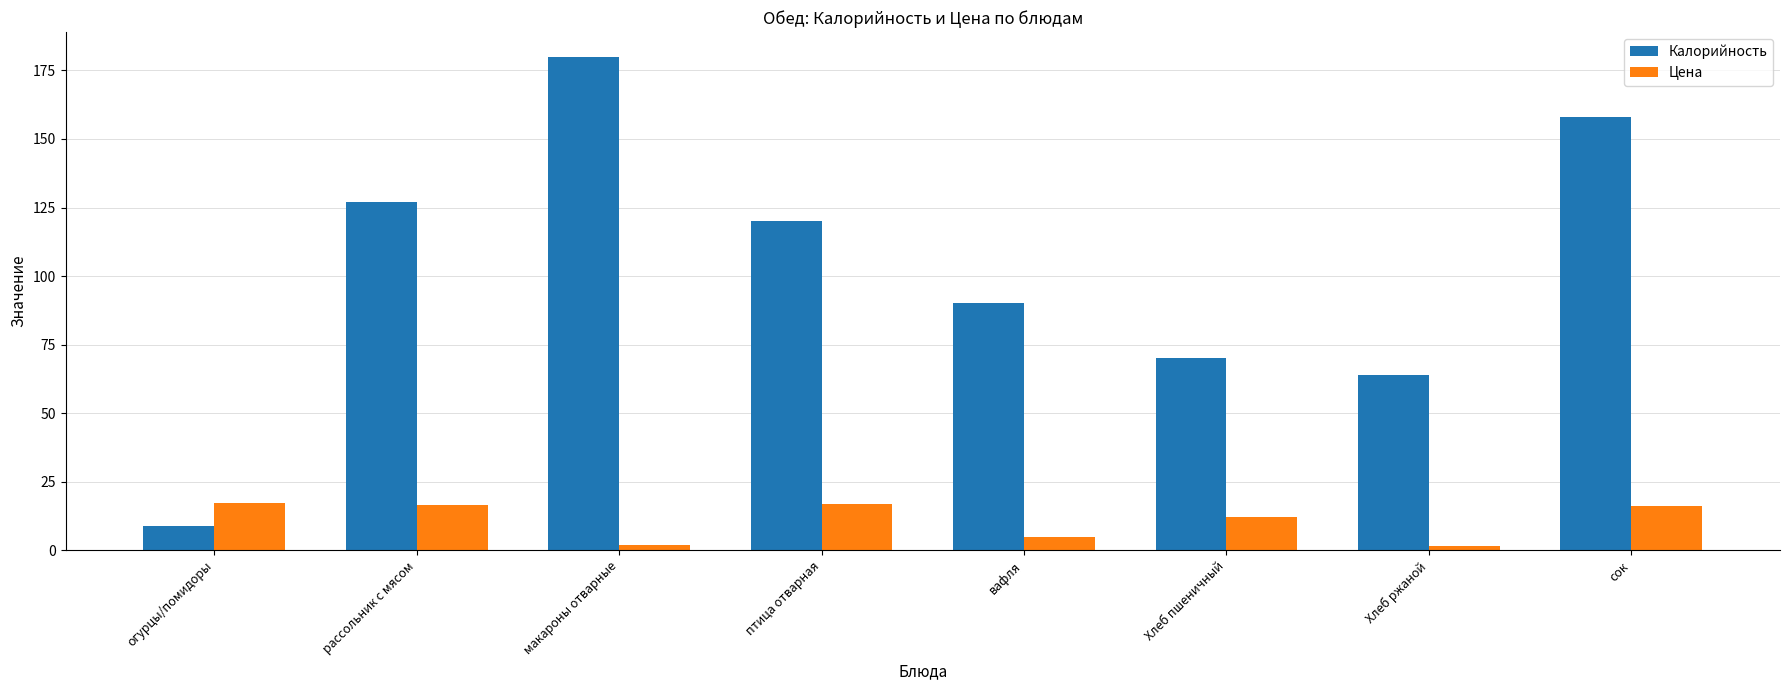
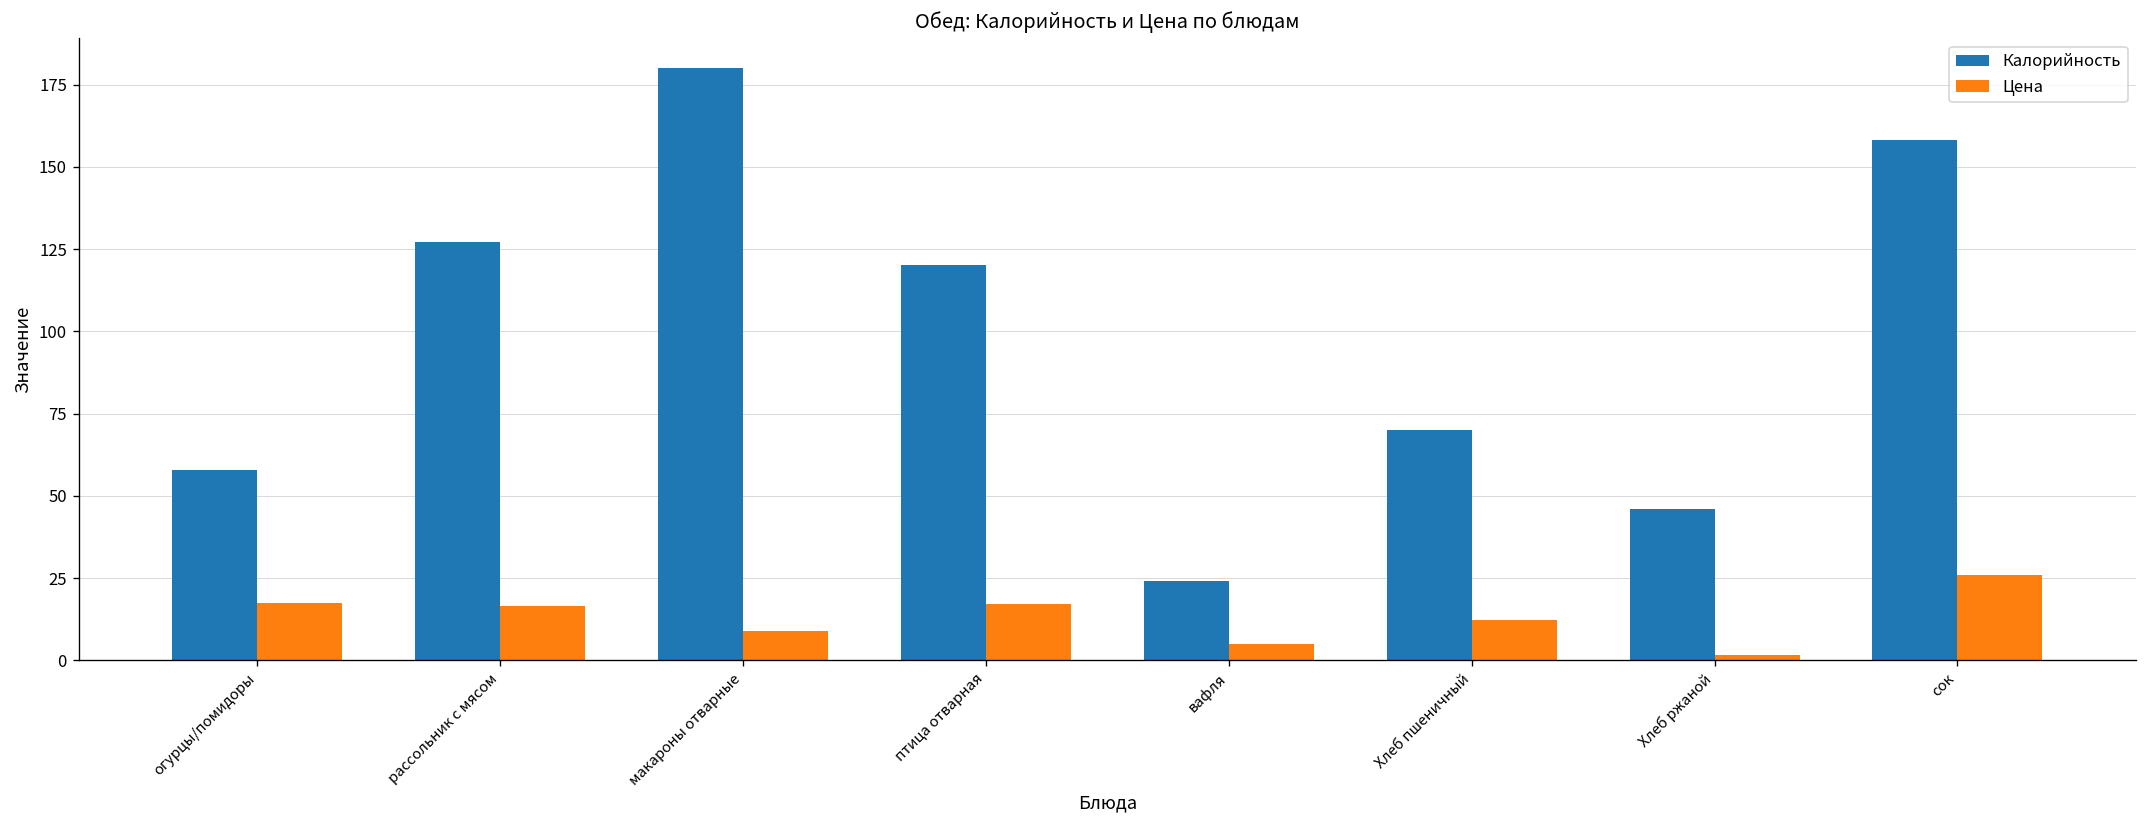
Калорийность, огурцы/помидоры: 9 -> 58
Цена, макароны отварные: 2 -> 9
Калорийность, вафля: 90 -> 24
Калорийность, Хлеб ржаной: 64 -> 46
Цена, сок: 16 -> 26
